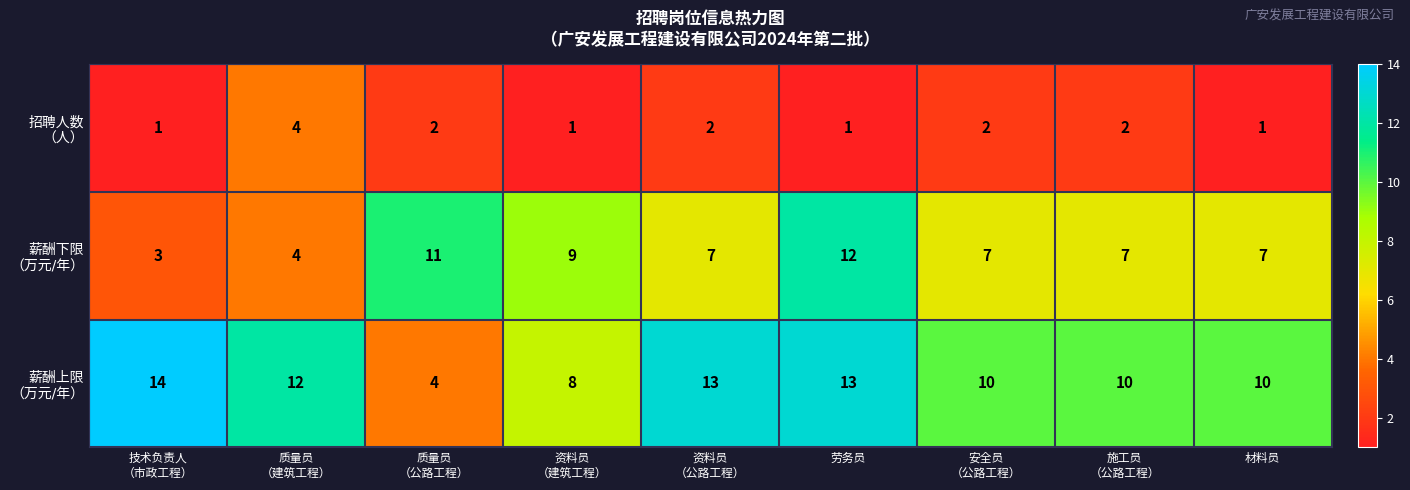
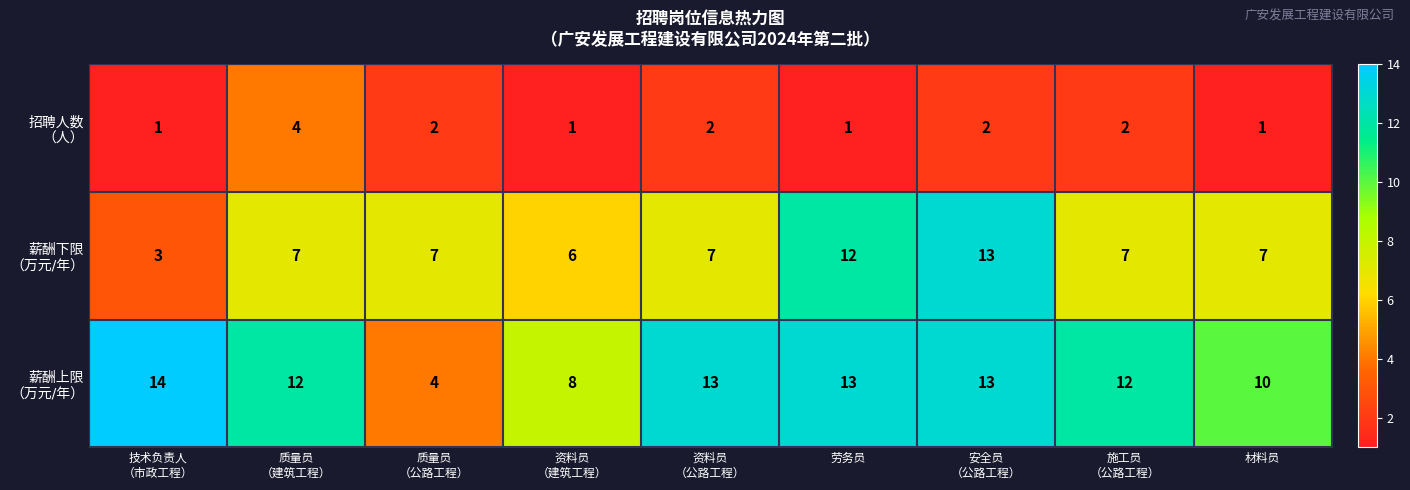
薪酬下限 （万元/年）, 质量员 （建筑工程）: 4 -> 7
薪酬下限 （万元/年）, 质量员 （公路工程）: 11 -> 7
薪酬下限 （万元/年）, 资料员 （建筑工程）: 9 -> 6
薪酬下限 （万元/年）, 安全员 （公路工程）: 7 -> 13
薪酬上限 （万元/年）, 安全员 （公路工程）: 10 -> 13
薪酬上限 （万元/年）, 施工员 （公路工程）: 10 -> 12
